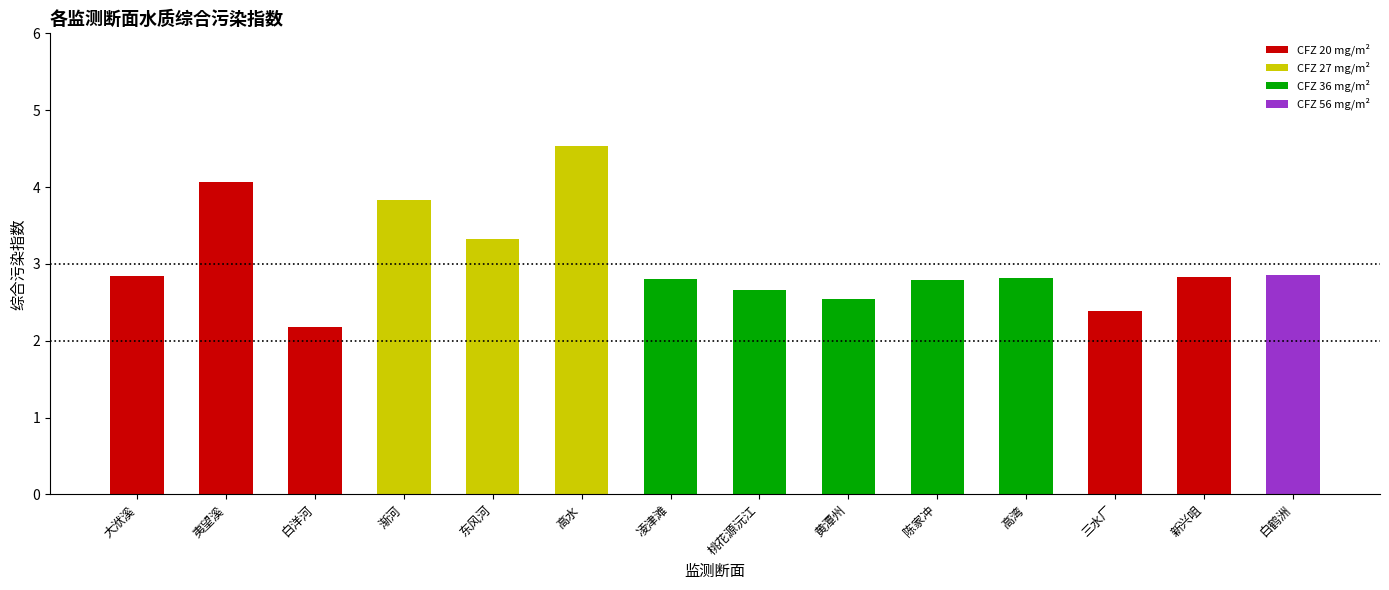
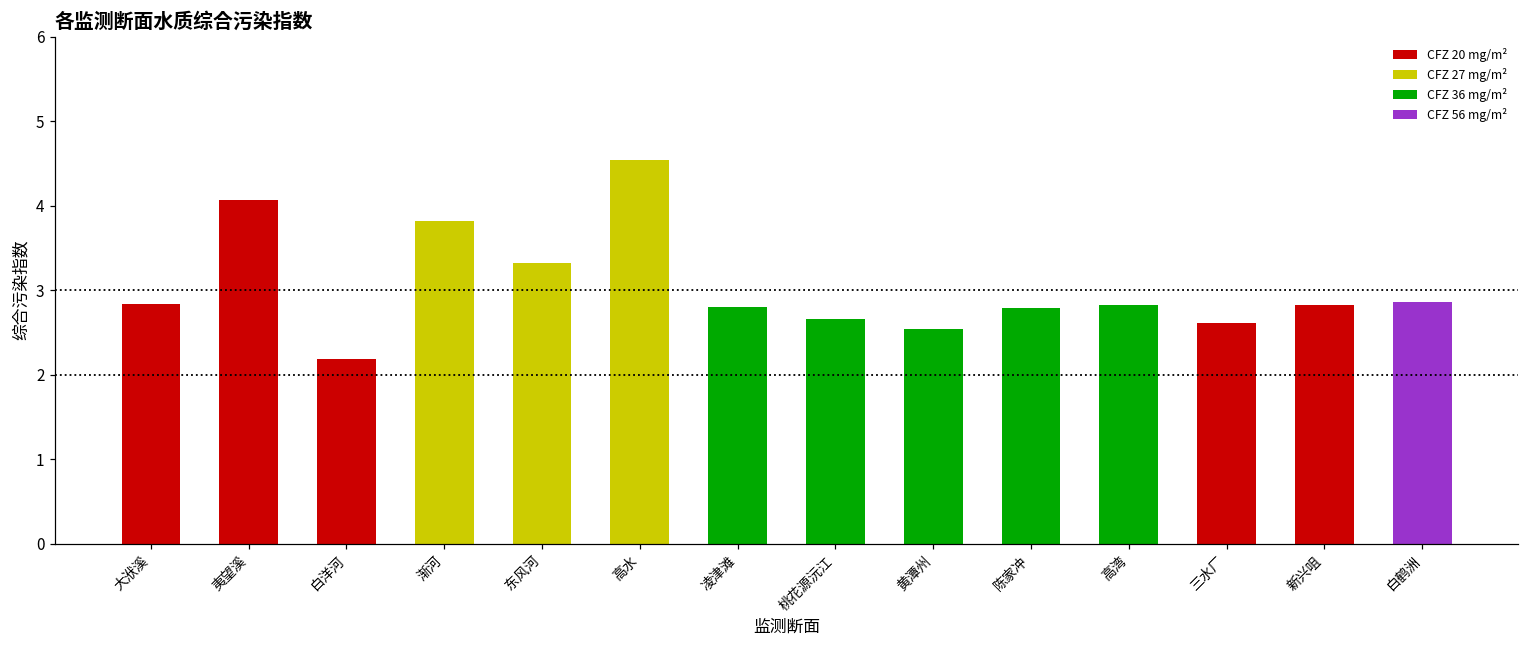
三水厂: 2.4 -> 2.6
